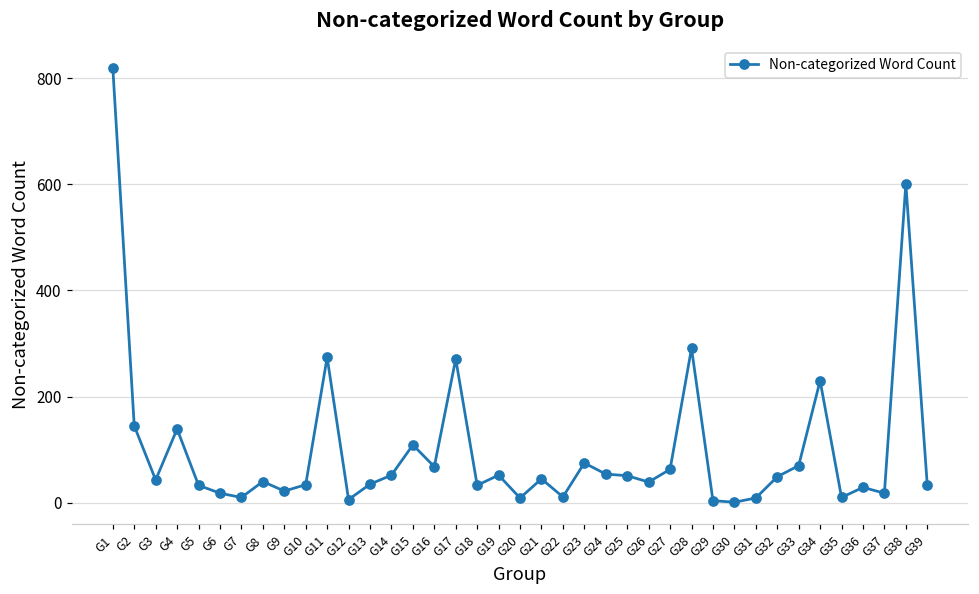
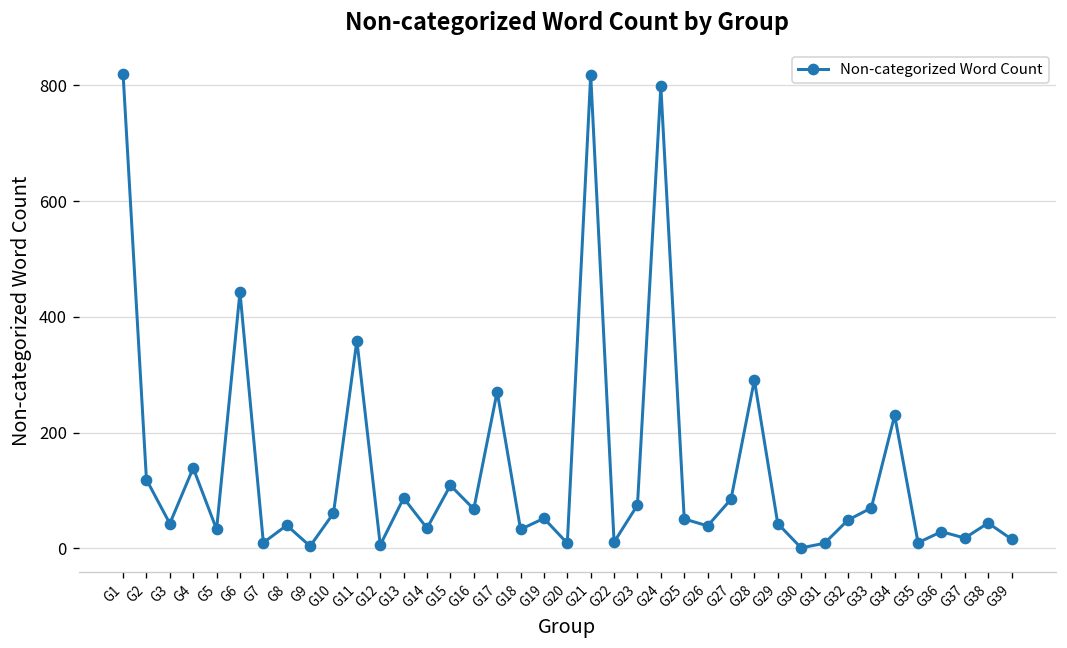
G2: 150 -> 120
G6: 20 -> 440
G9: 20 -> 0
G10: 30 -> 60
G11: 270 -> 360
G13: 40 -> 90
G14: 50 -> 40
G21: 50 -> 820
G24: 50 -> 800
G27: 60 -> 90
G29: 0 -> 40
G38: 600 -> 40
G39: 30 -> 20
